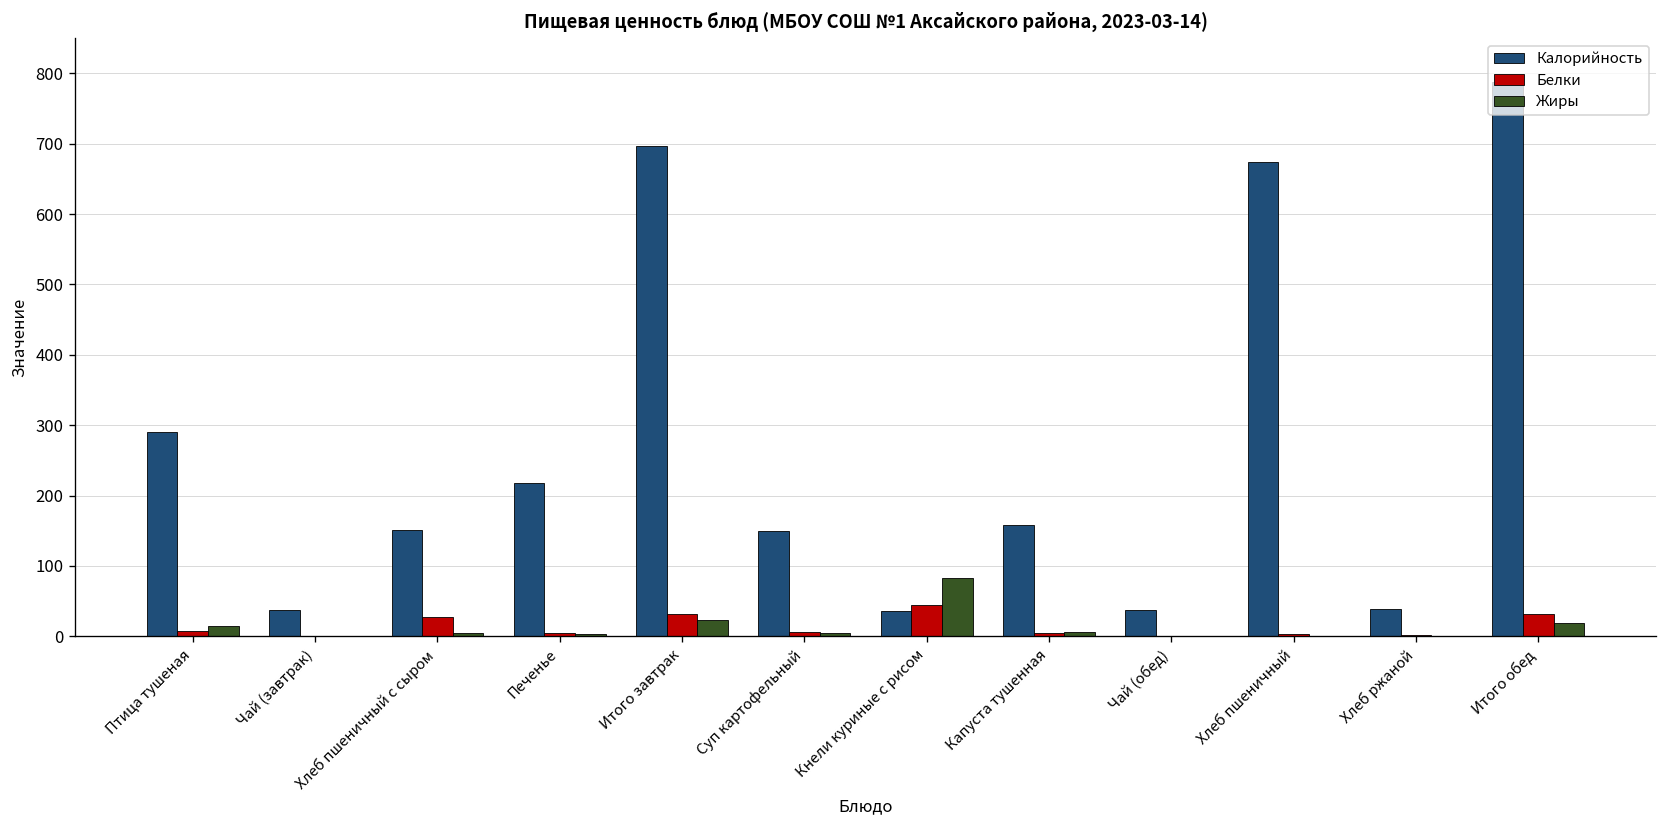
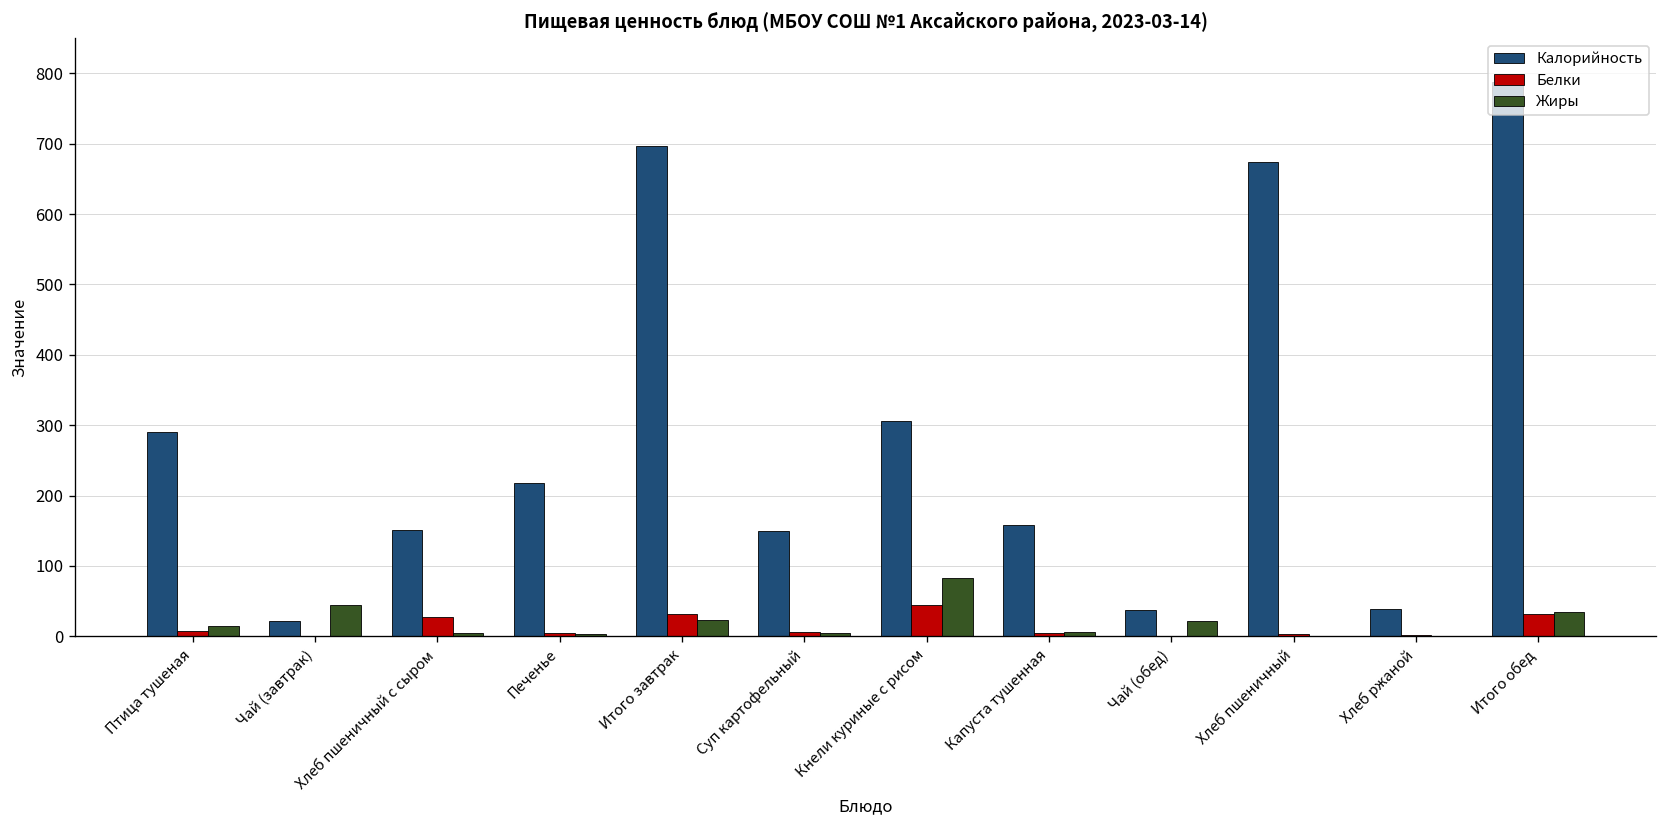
Калорийность, Чай (завтрак): 40 -> 20
Жиры, Чай (завтрак): 0 -> 50
Калорийность, Кнели куриные с рисом: 40 -> 310
Жиры, Чай (обед): 0 -> 20
Жиры, Итого обед: 20 -> 40
